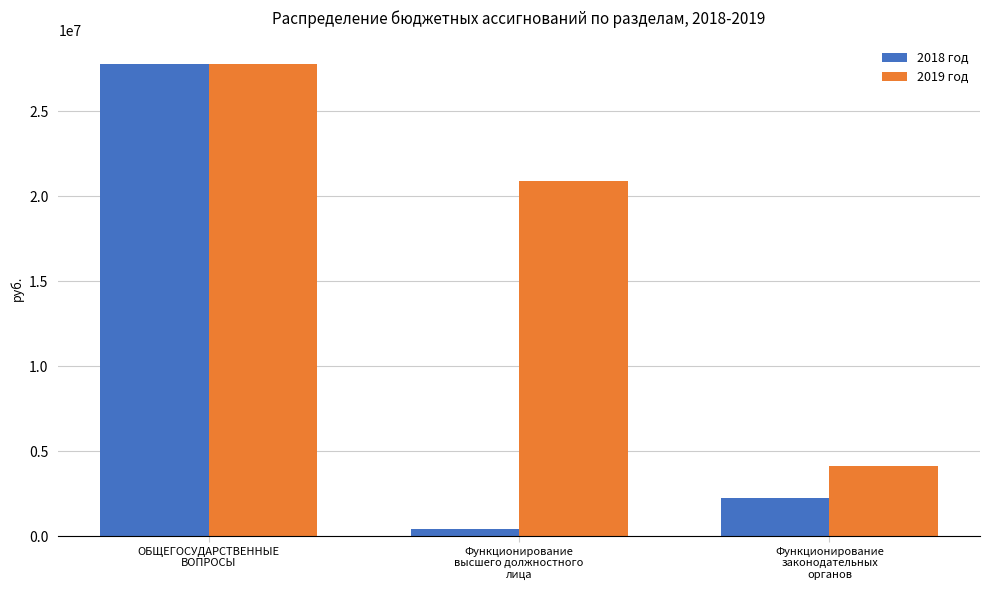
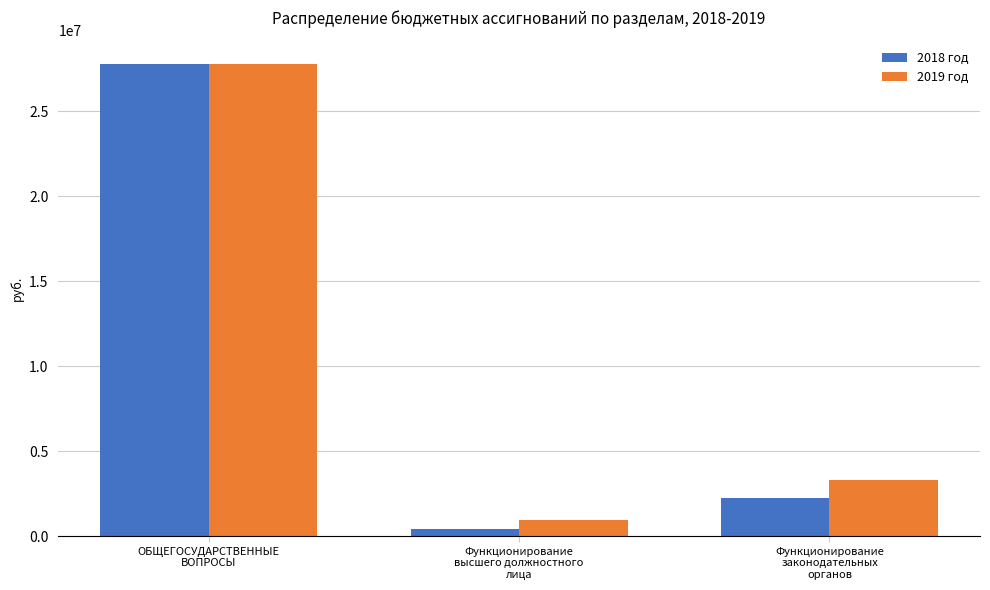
2019 год, Функционирование высшего должностного лица: 20900000 -> 1000000
2019 год, Функционирование законодательных органов: 4100000 -> 3300000
